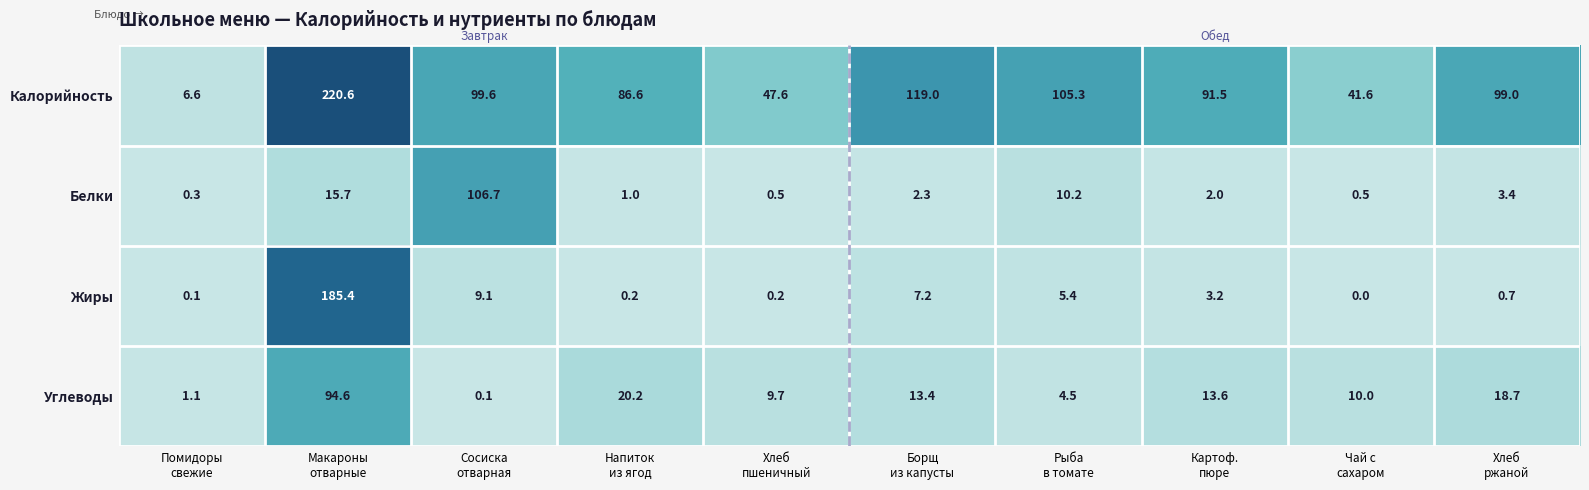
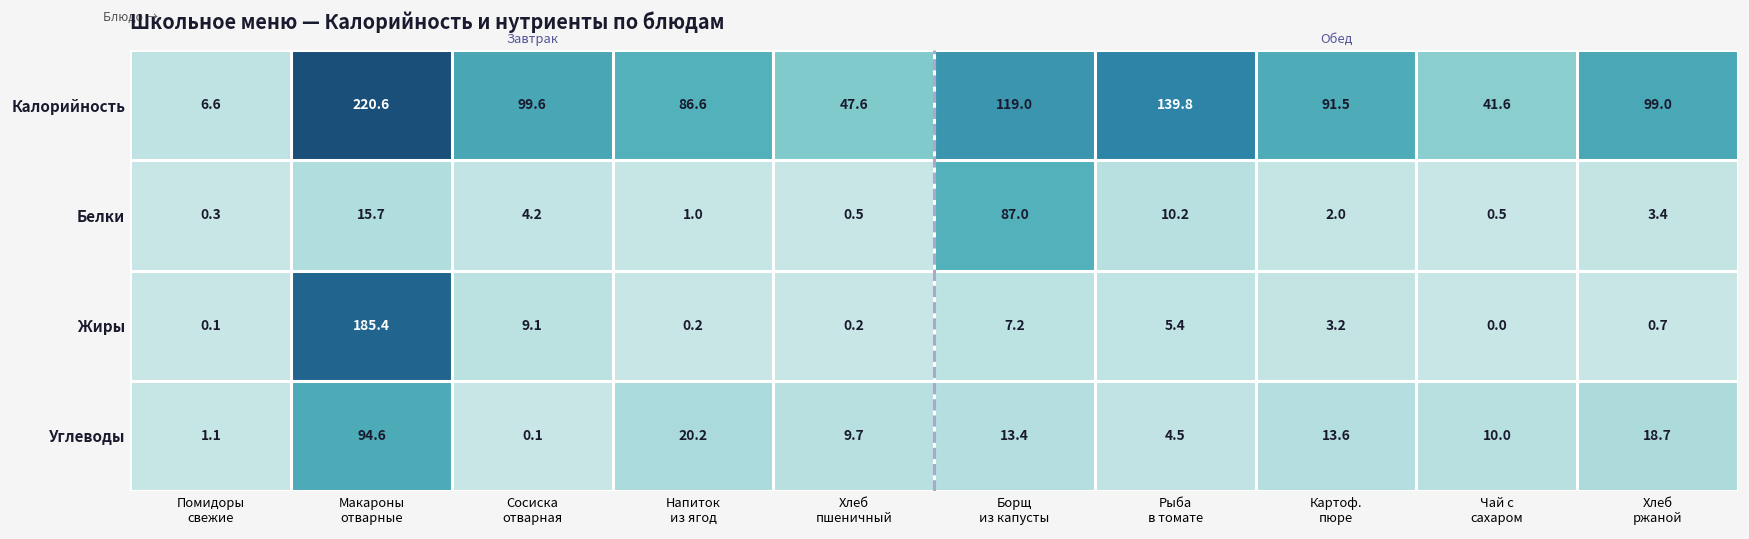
Калорийность, Рыба в томате: 105.3 -> 139.8
Белки, Сосиска отварная: 106.7 -> 4.2
Белки, Борщ из капусты: 2.3 -> 87.0
